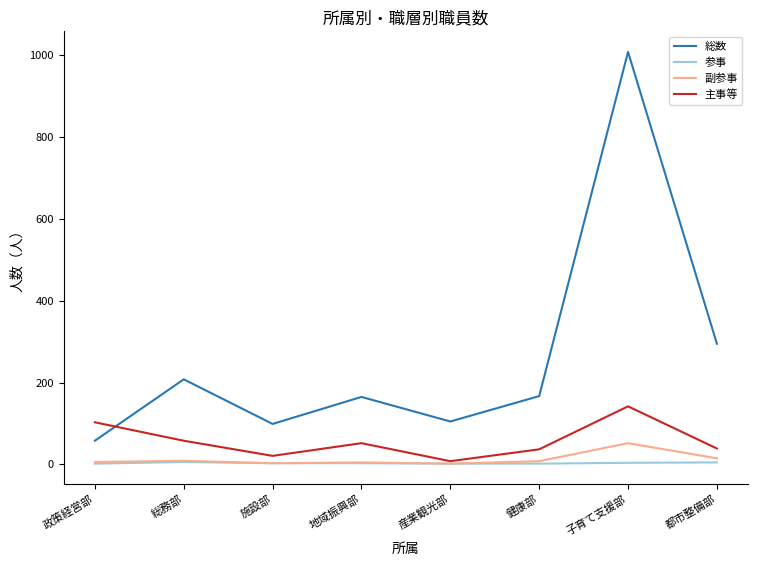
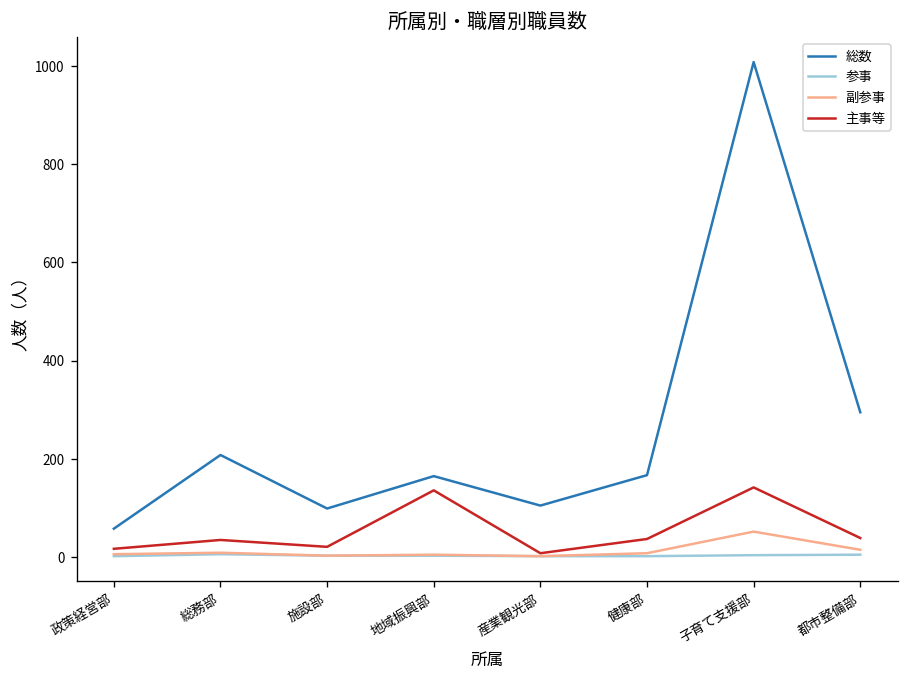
主事等, 政策経営部: 100 -> 20
主事等, 総務部: 60 -> 40
主事等, 地域振興部: 50 -> 140
